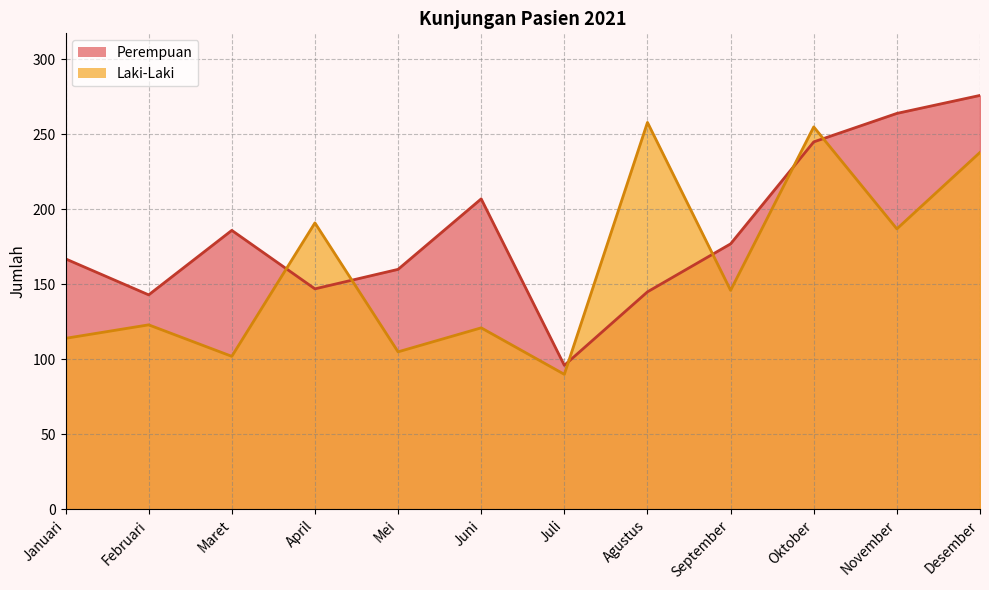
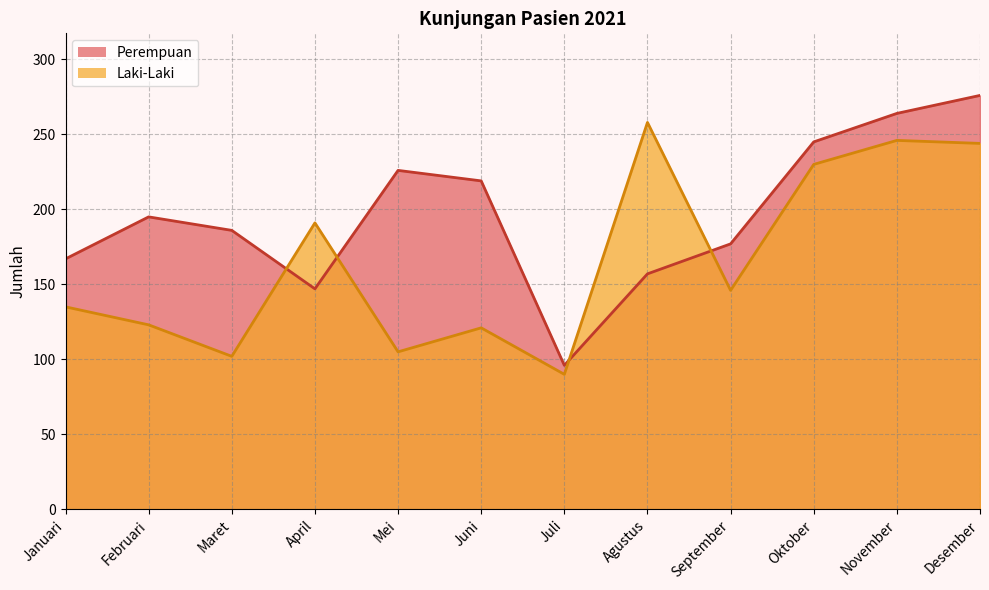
Laki-Laki, Januari: 114 -> 135
Perempuan, Februari: 143 -> 195
Perempuan, Mei: 160 -> 226
Perempuan, Juni: 207 -> 219
Perempuan, Agustus: 145 -> 157
Laki-Laki, Oktober: 255 -> 230
Laki-Laki, November: 187 -> 246
Laki-Laki, Desember: 238 -> 244
